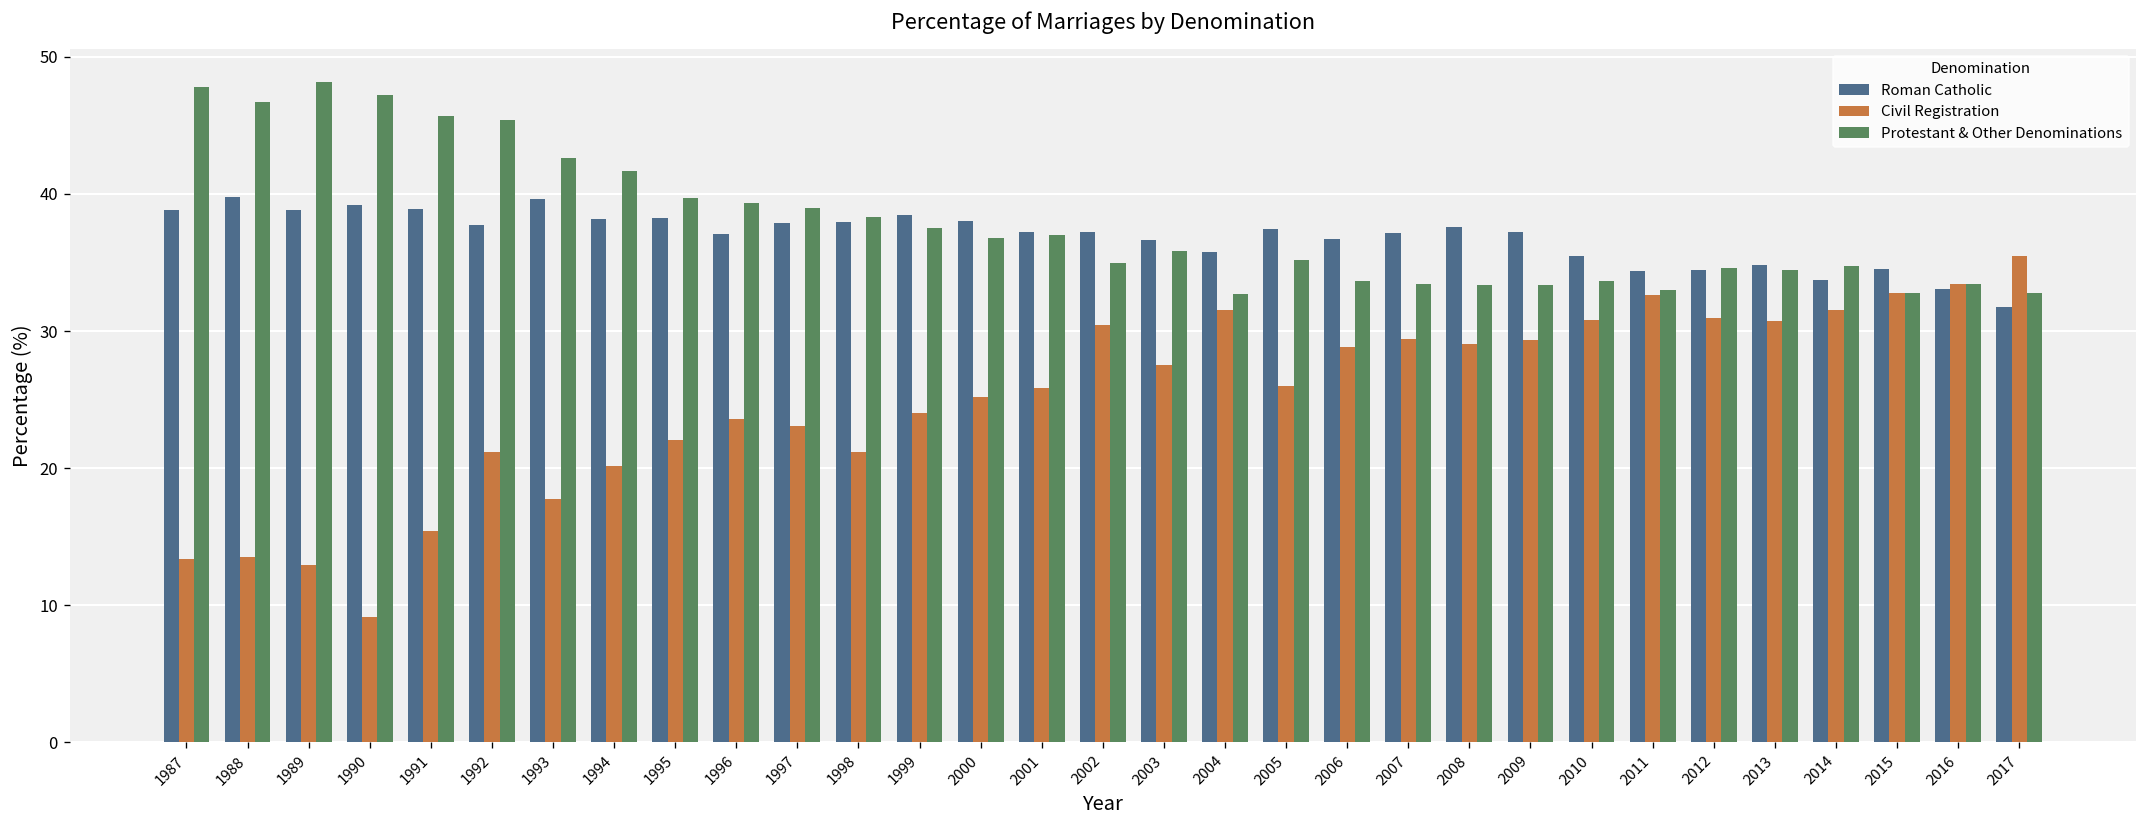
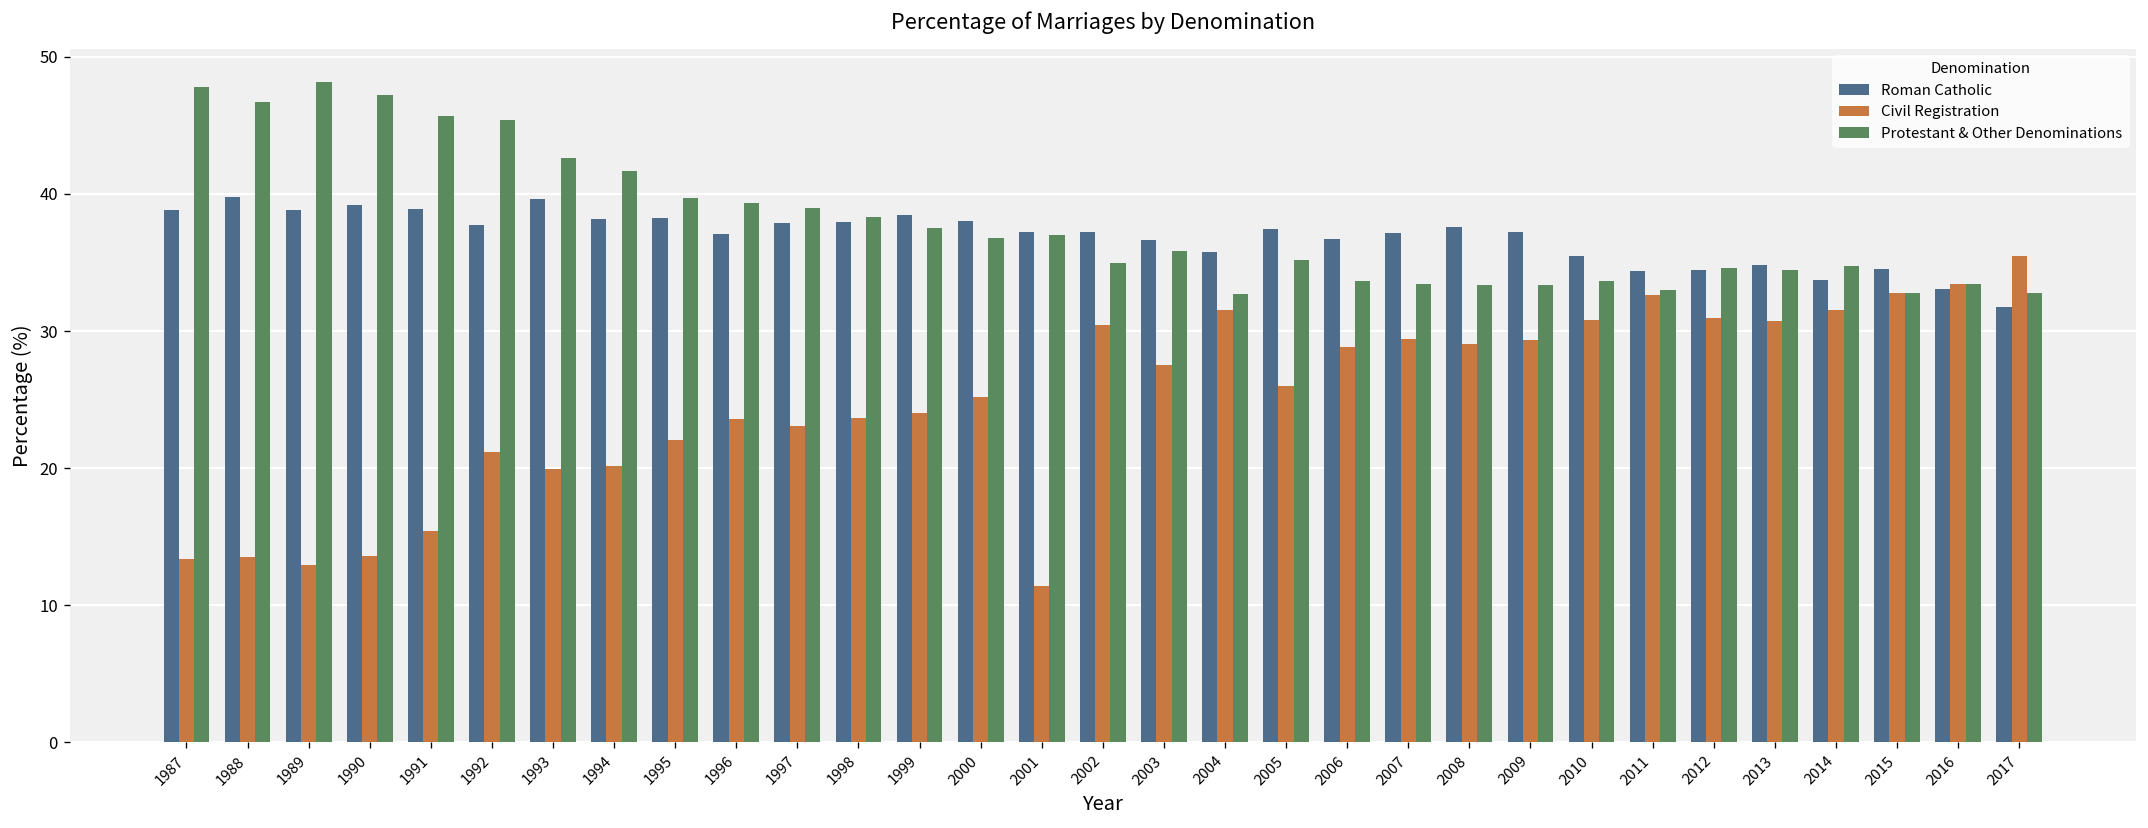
Civil Registration, 1990: 9.1 -> 13.6
Civil Registration, 1993: 17.8 -> 20.0
Civil Registration, 1998: 21.2 -> 23.7
Civil Registration, 2001: 25.8 -> 11.4
